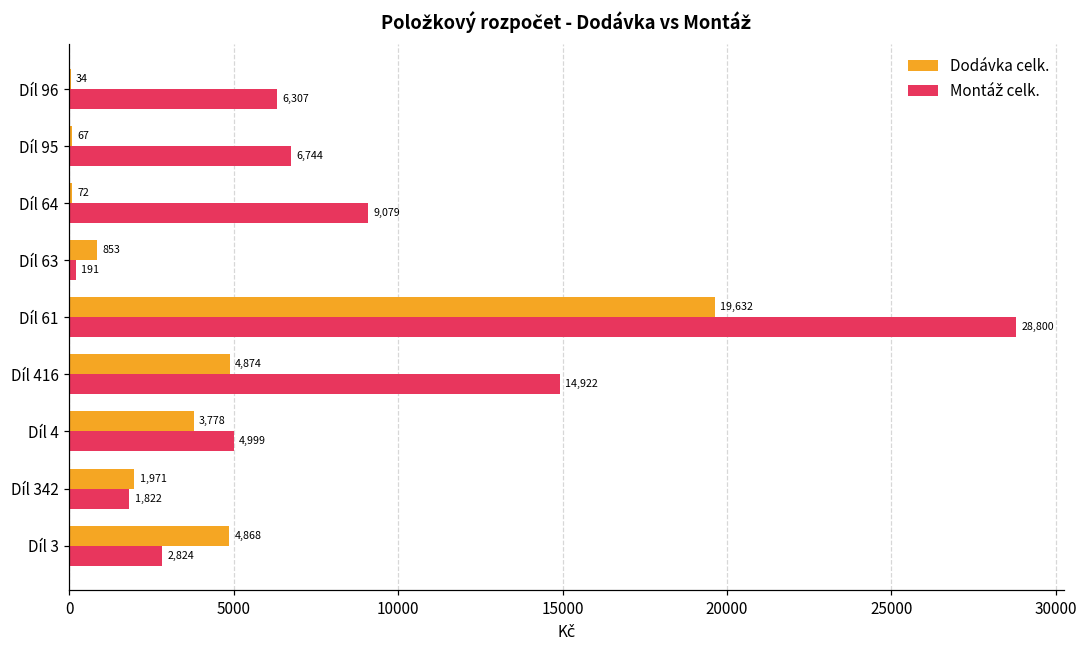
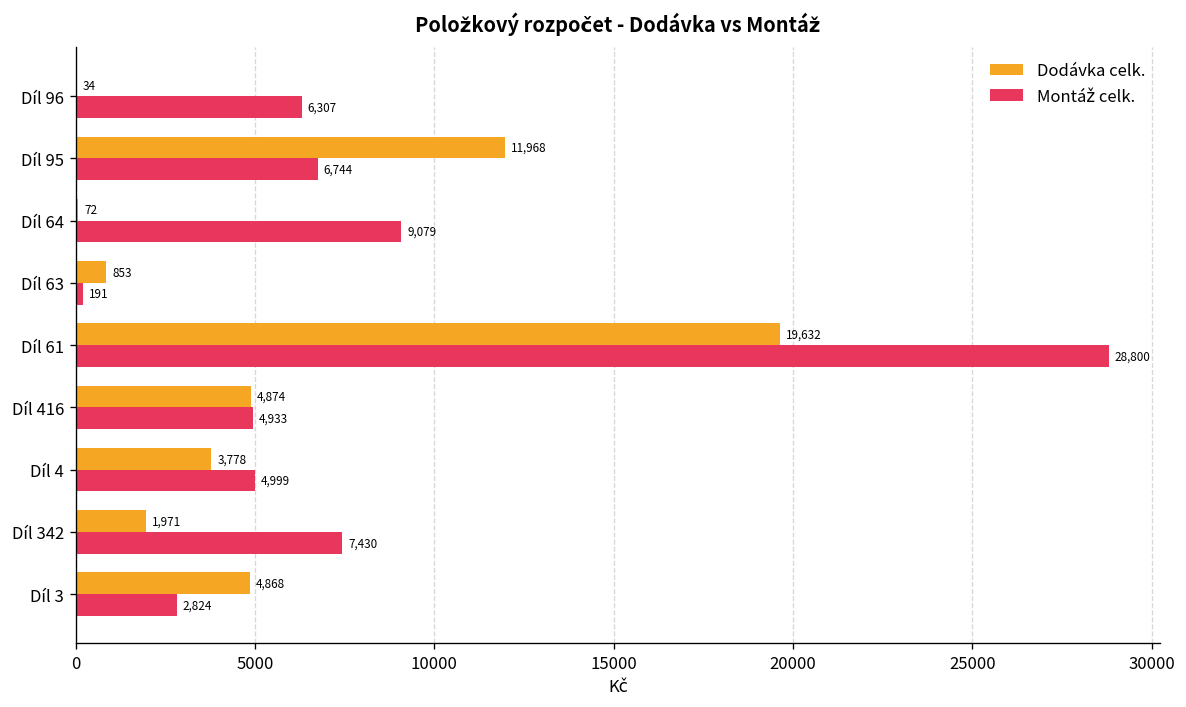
Dodávka celk., Díl 95: 67 -> 11,968
Montáž celk., Díl 416: 14,922 -> 4,933
Montáž celk., Díl 342: 1,822 -> 7,430
